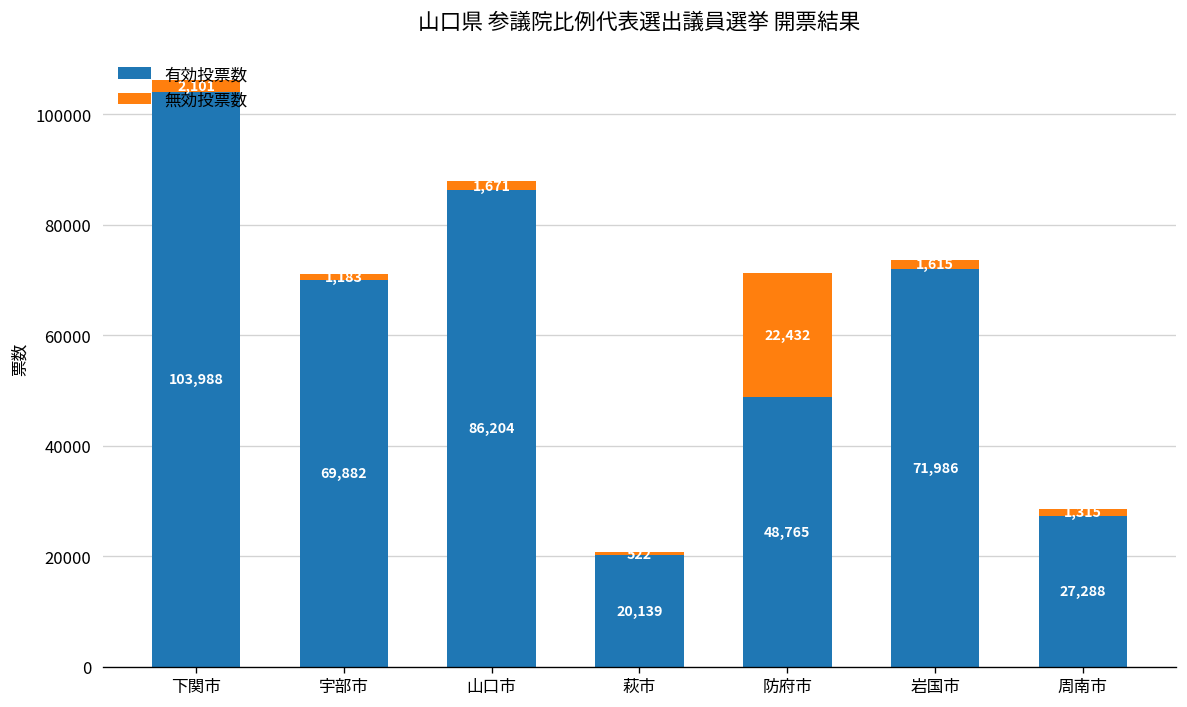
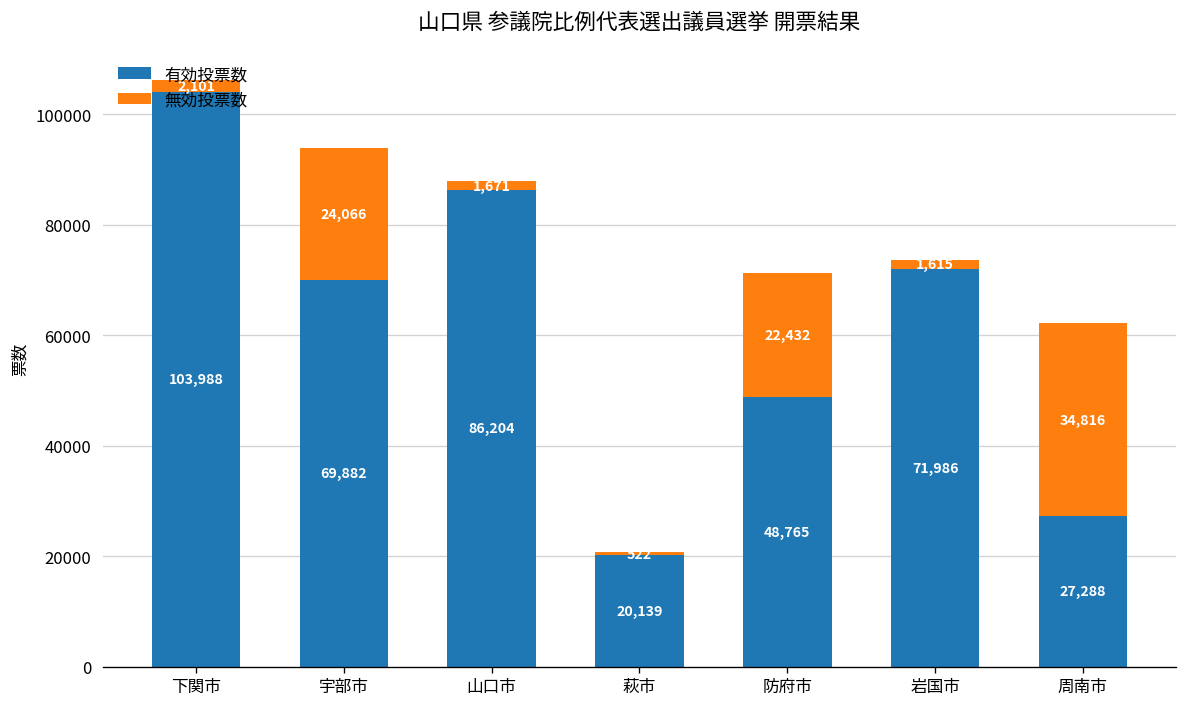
無効投票数, 宇部市: 1,183 -> 24,066
無効投票数, 周南市: 1,315 -> 34,816
